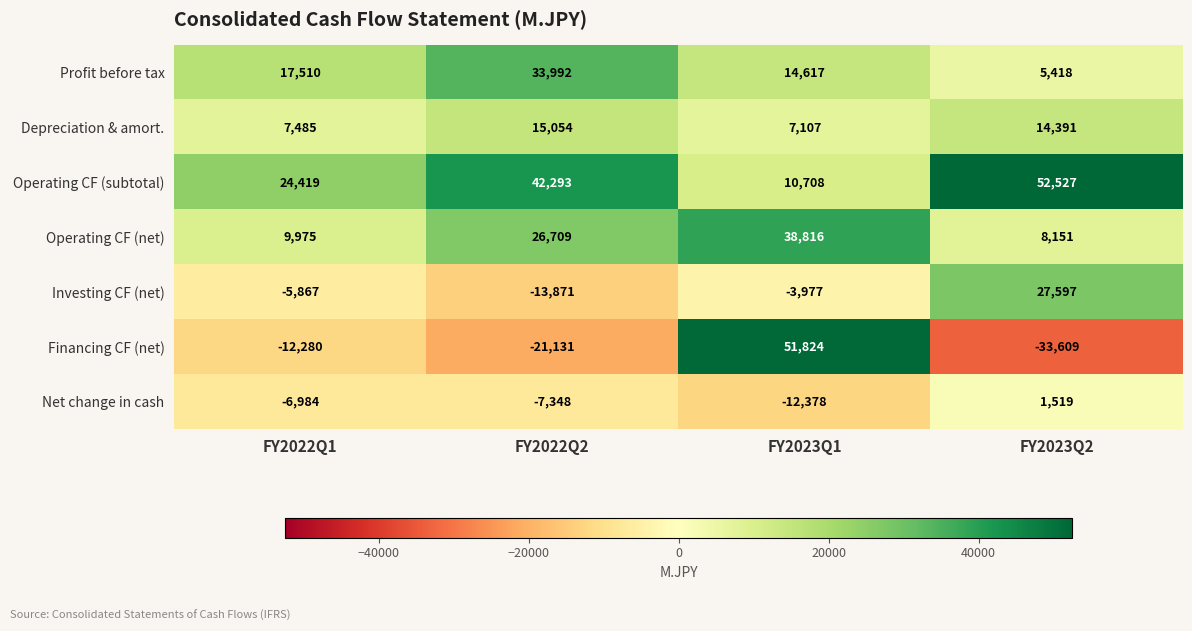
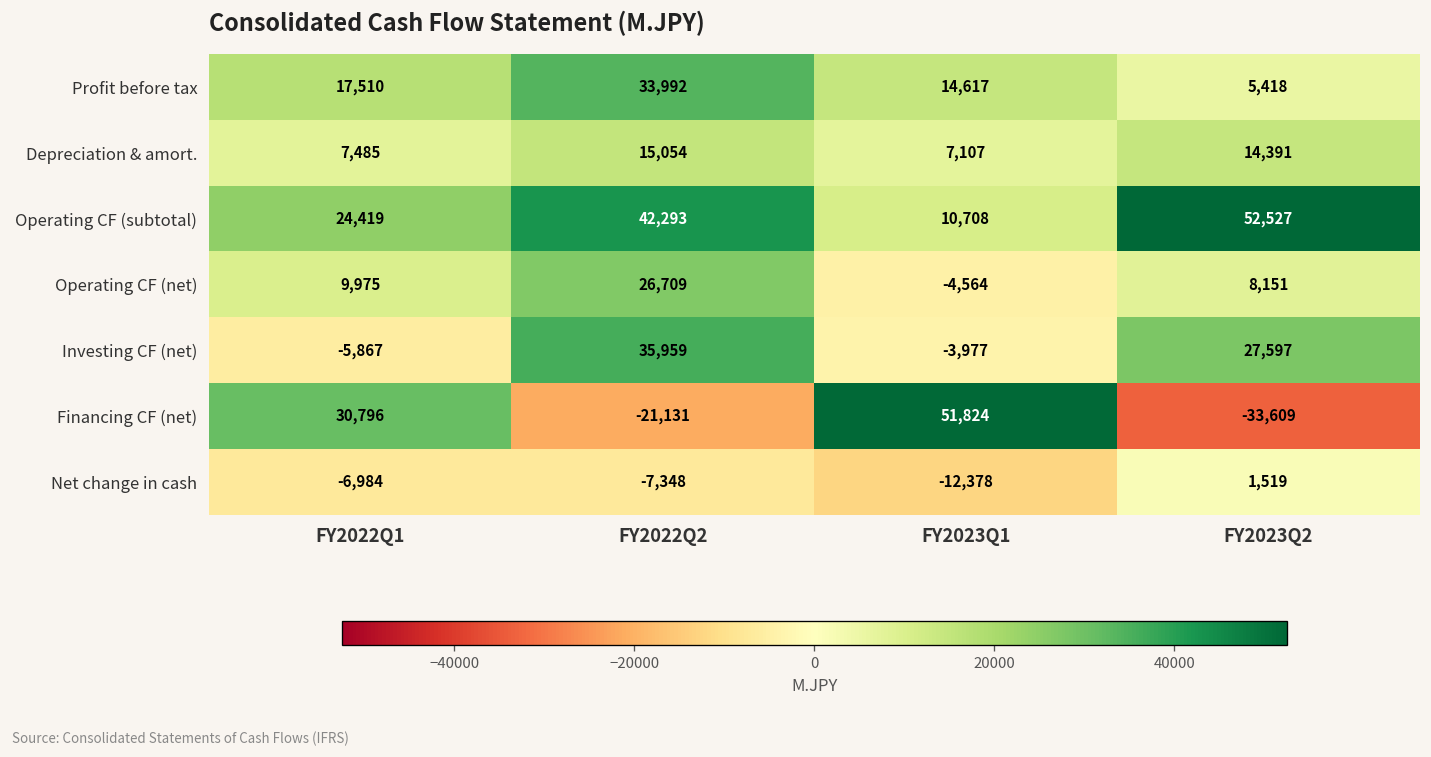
Operating CF (net), FY2023Q1: 38,816 -> -4,564
Investing CF (net), FY2022Q2: -13,871 -> 35,959
Financing CF (net), FY2022Q1: -12,280 -> 30,796
